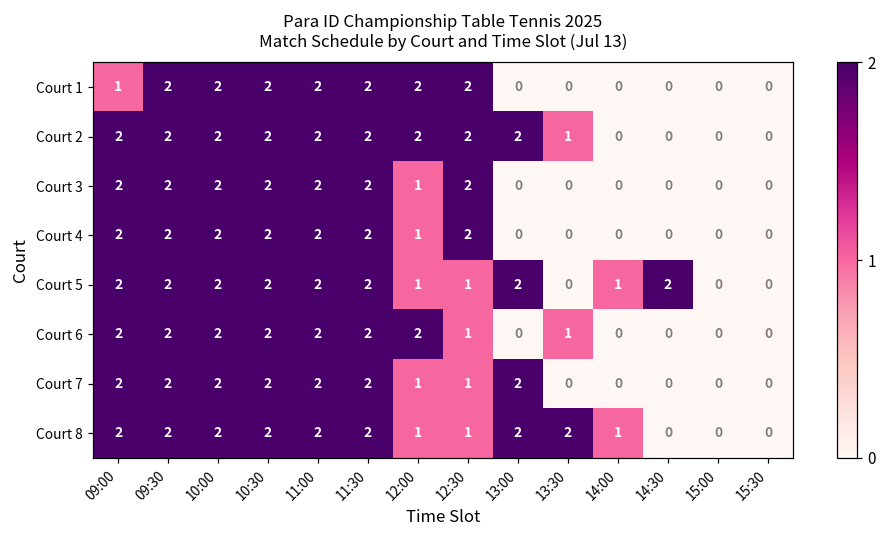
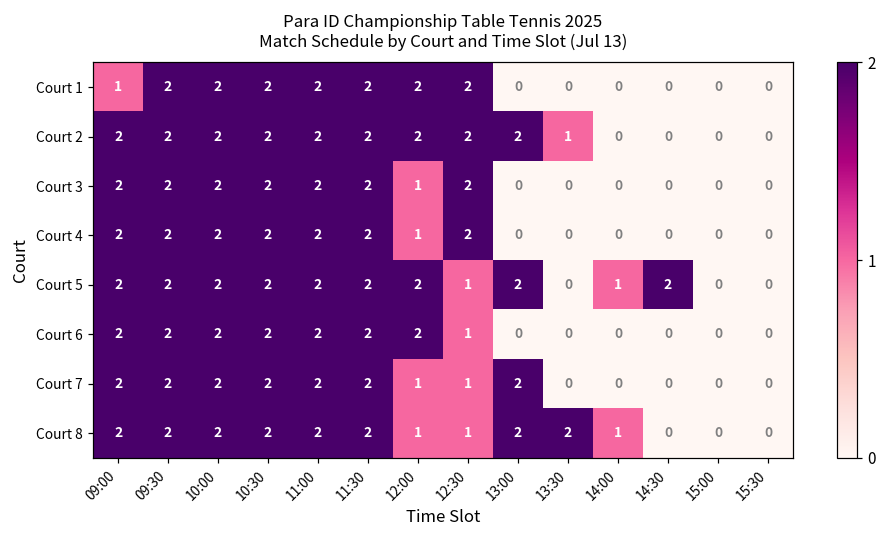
Court 5, 12:00: 1 -> 2
Court 6, 13:30: 1 -> 0
